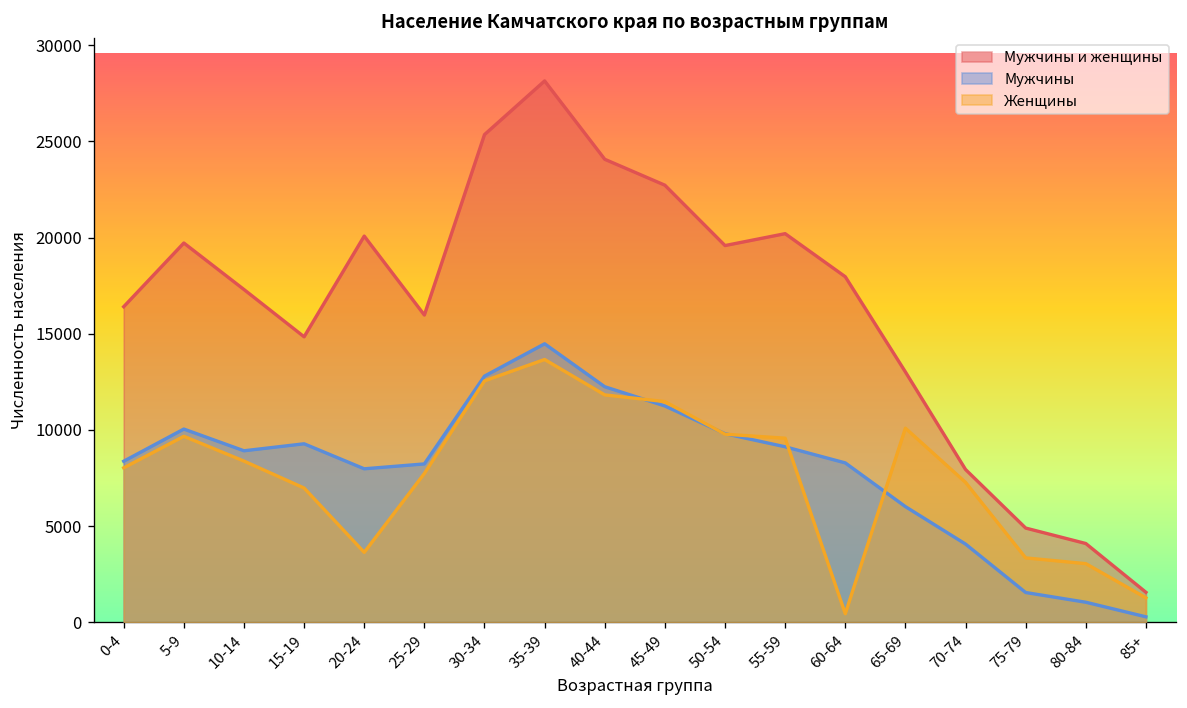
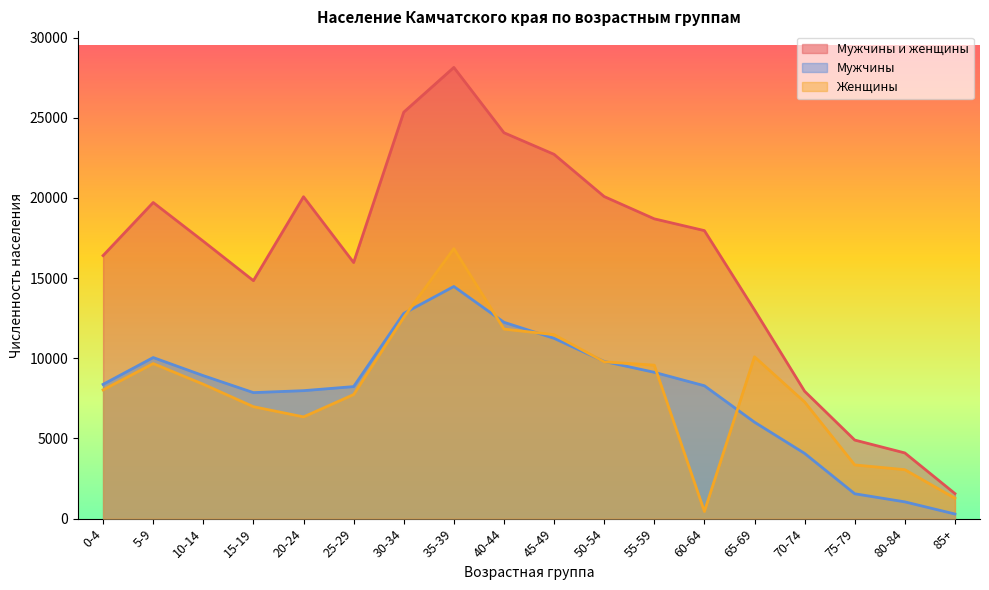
Мужчины, 15-19: 9300 -> 7900
Женщины, 20-24: 3600 -> 6300
Женщины, 35-39: 13700 -> 16800
Мужчины и женщины, 50-54: 19600 -> 20100
Мужчины и женщины, 55-59: 20200 -> 18700
